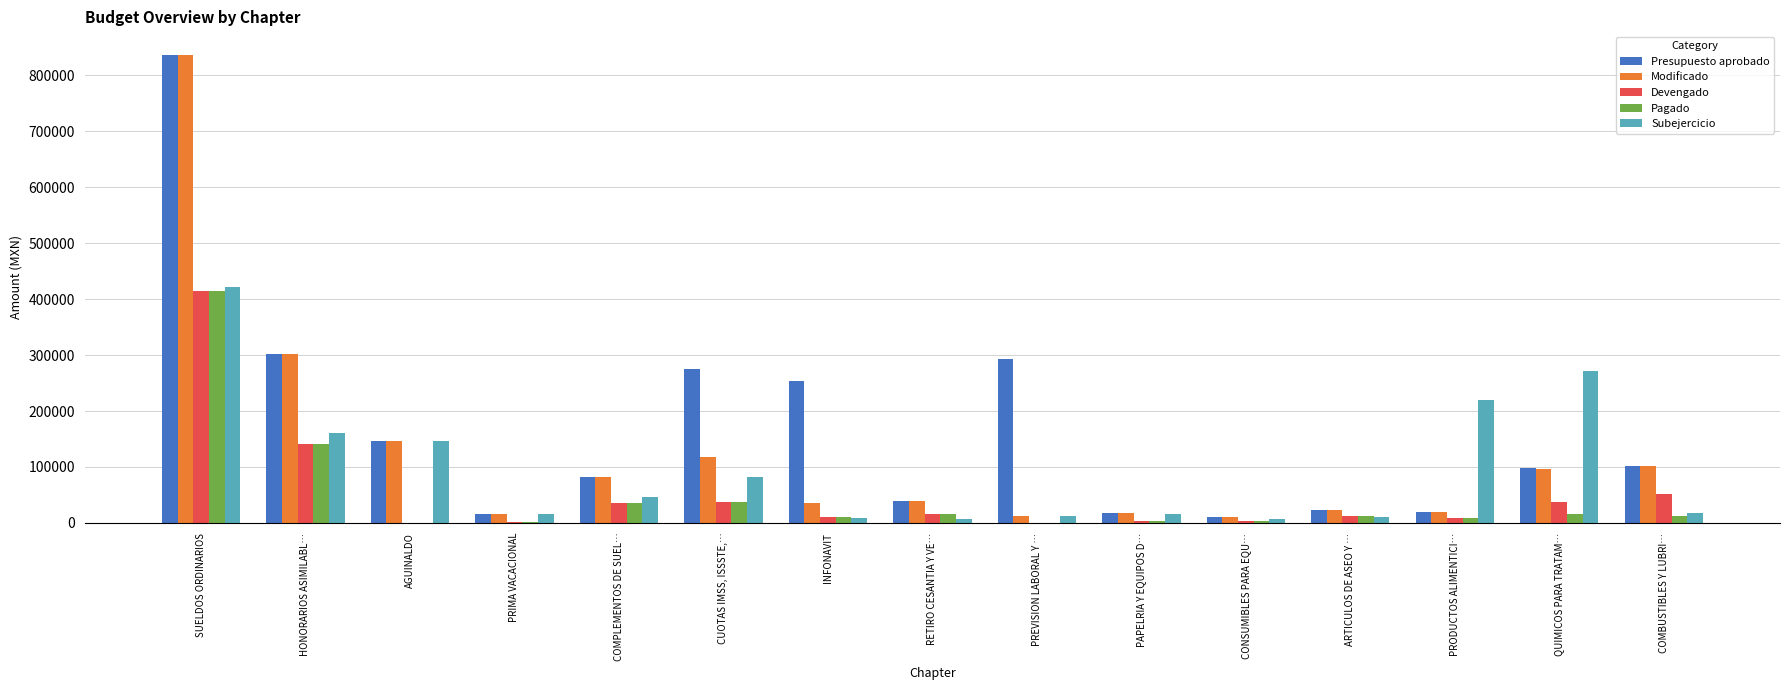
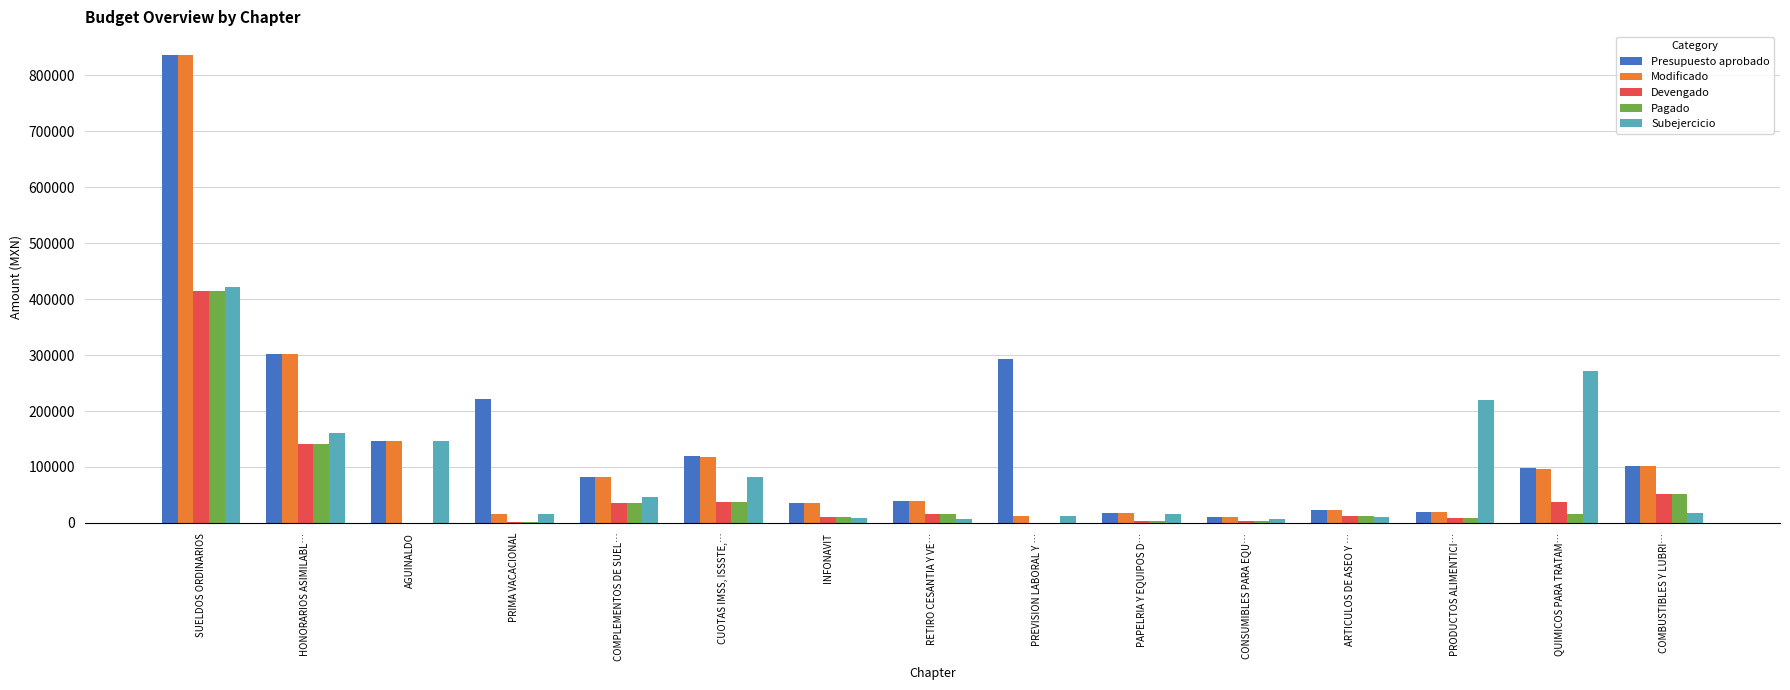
Presupuesto aprobado, PRIMA VACACIONAL: 20000 -> 220000
Presupuesto aprobado, CUOTAS IMSS, ISSSTE,…: 280000 -> 120000
Presupuesto aprobado, INFONAVIT: 250000 -> 40000
Pagado, COMBUSTIBLES Y LUBRI…: 10000 -> 50000
